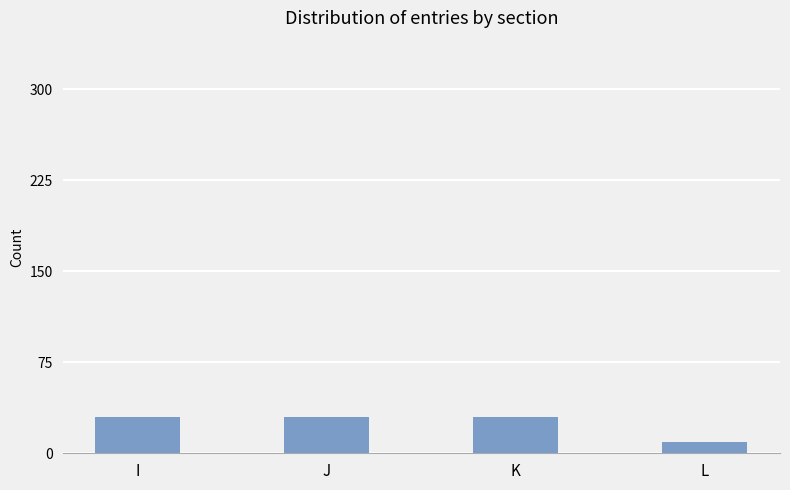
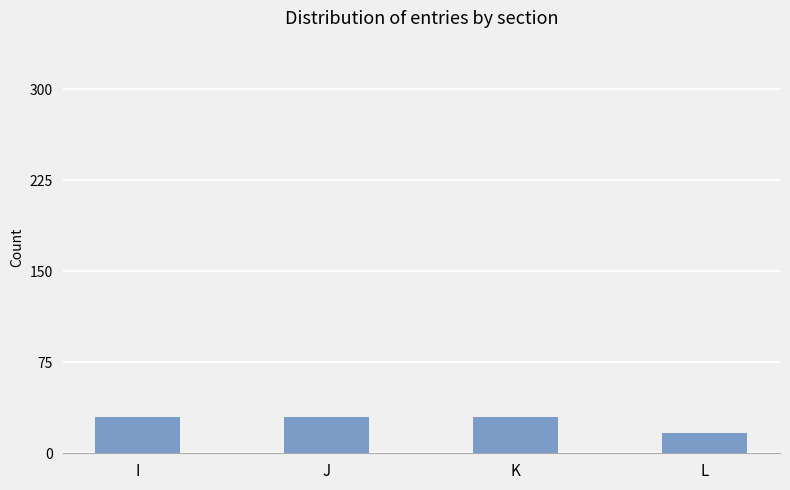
L: 9 -> 17
